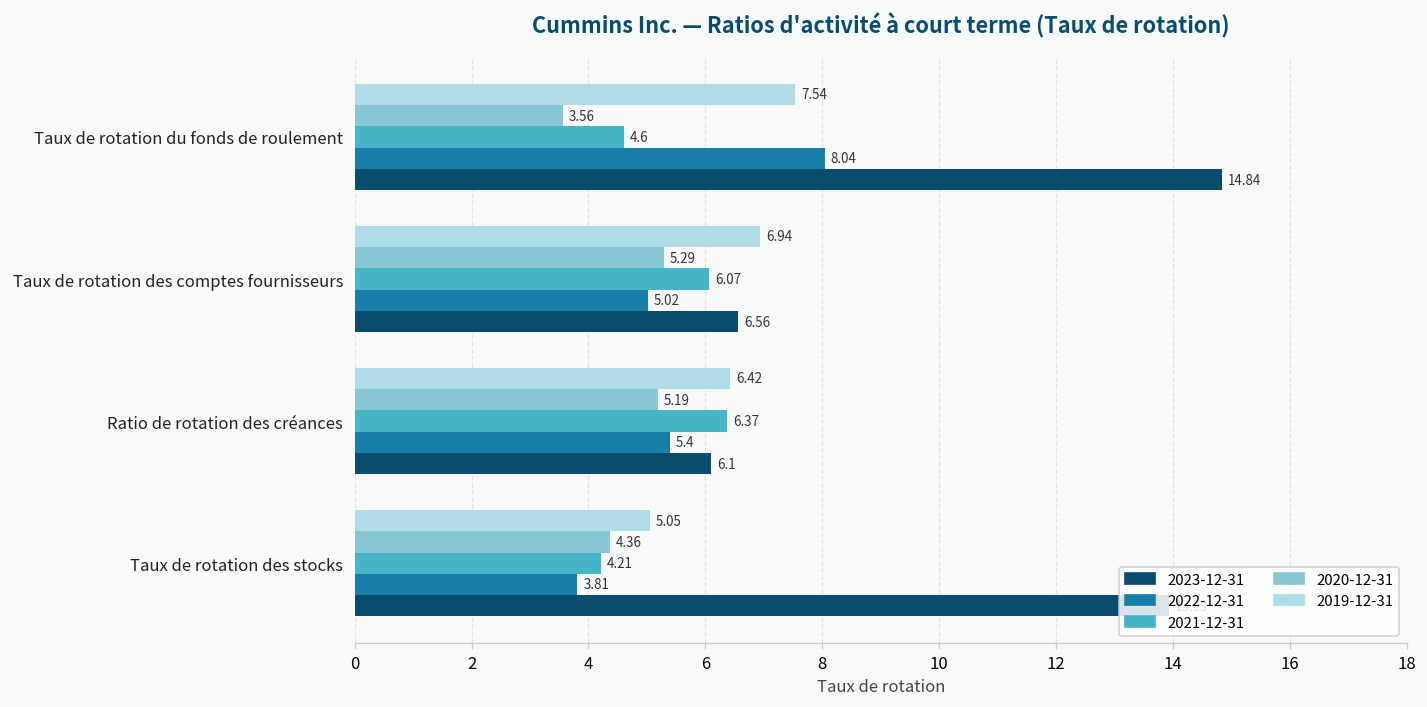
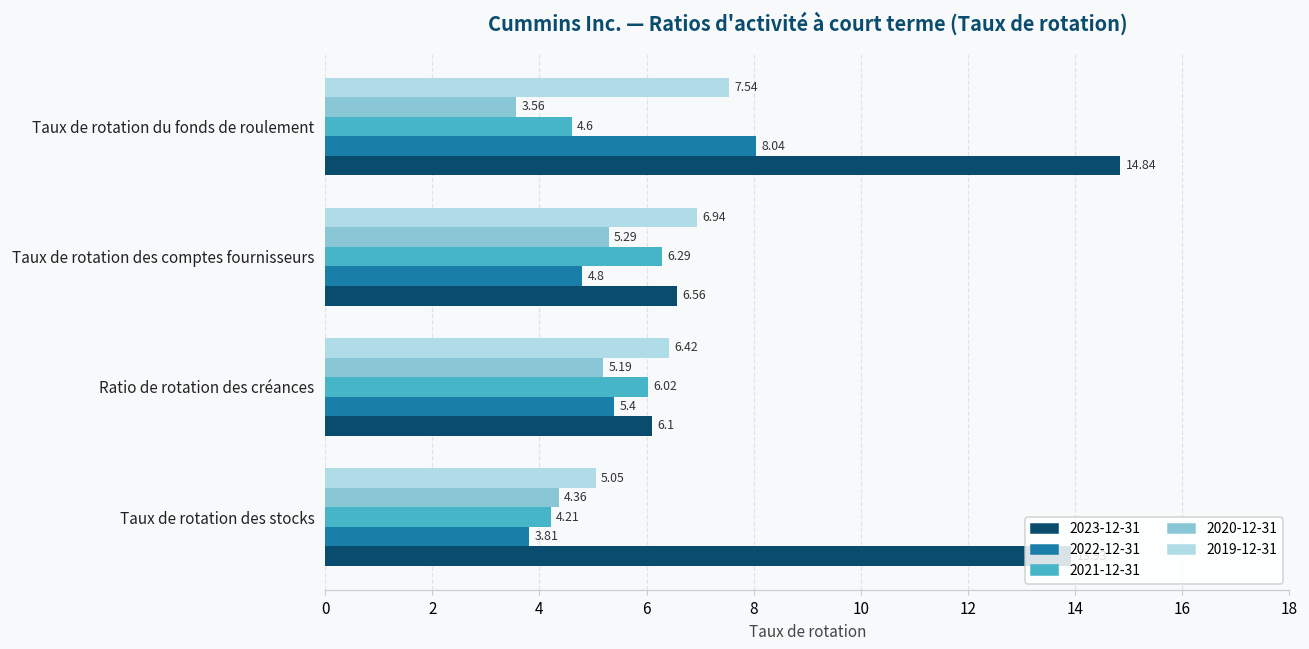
2021-12-31, Taux de rotation des comptes fournisseurs: 6.07 -> 6.29
2022-12-31, Taux de rotation des comptes fournisseurs: 5.02 -> 4.8
2021-12-31, Ratio de rotation des créances: 6.37 -> 6.02
